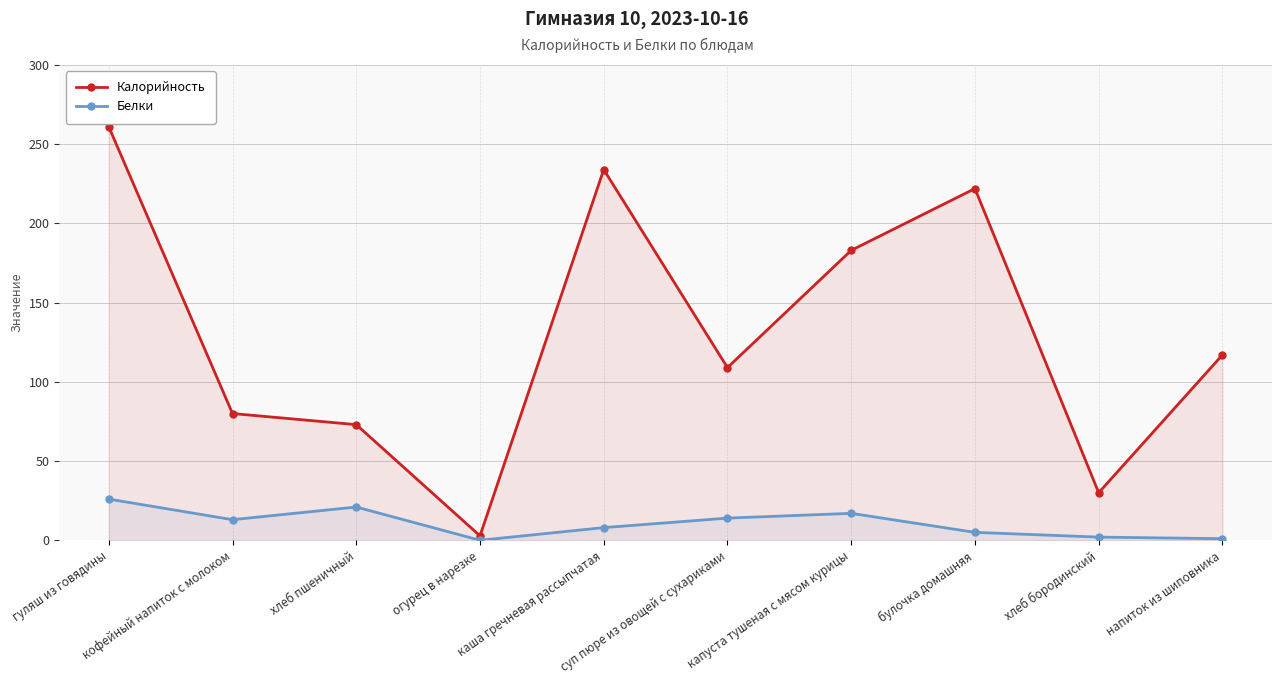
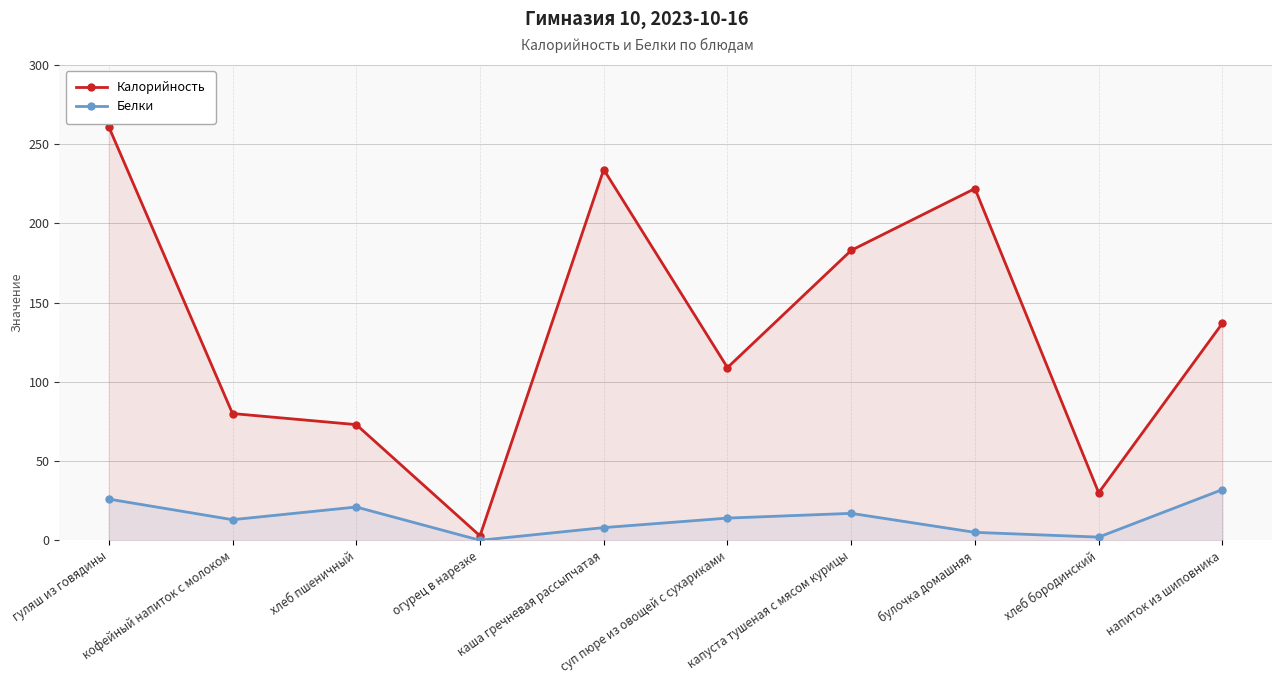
Калорийность, напиток из шиповника: 117 -> 137
Белки, напиток из шиповника: 1 -> 32
